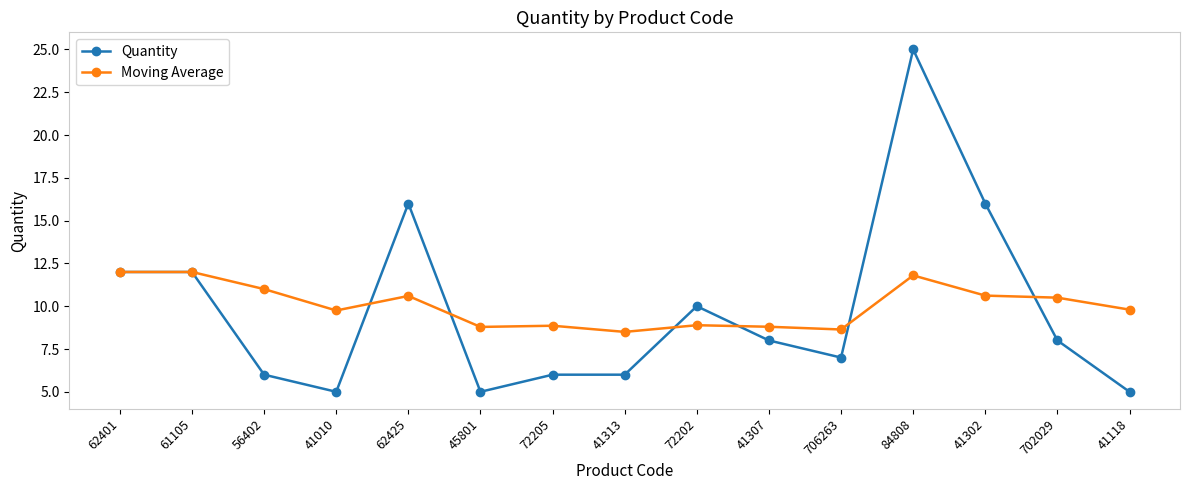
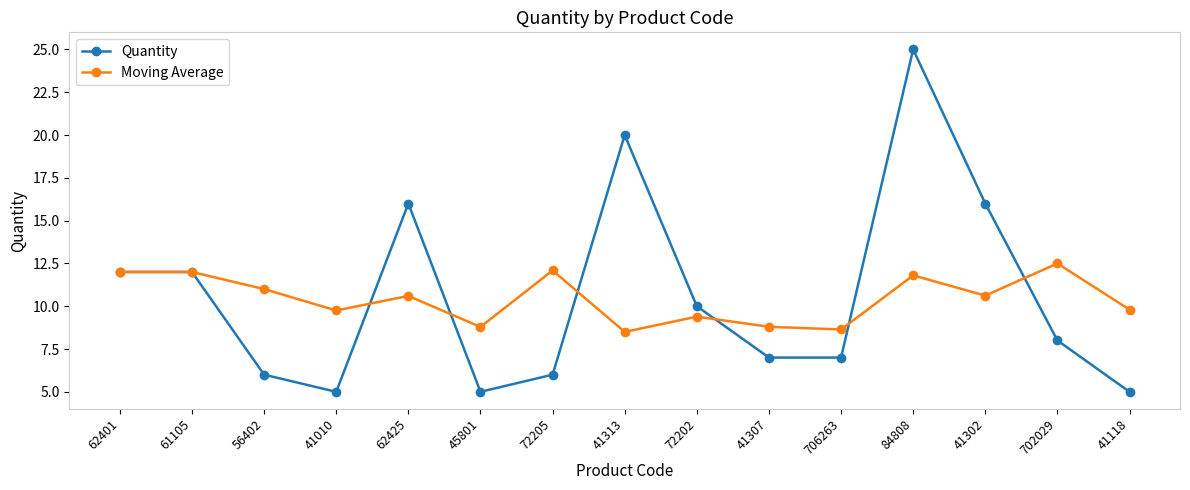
Moving Average, 72205: 8.9 -> 12.1
Quantity, 41313: 6 -> 20
Moving Average, 72202: 8.9 -> 9.4
Quantity, 41307: 8 -> 7
Moving Average, 702029: 10.5 -> 12.5
